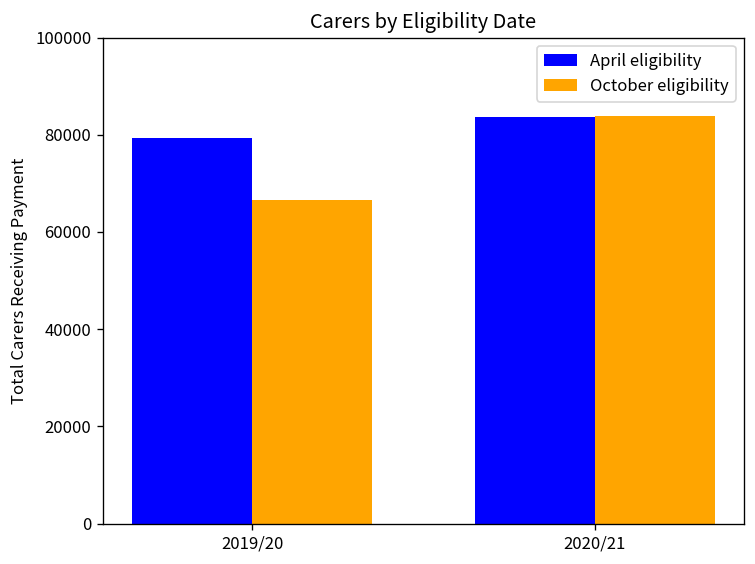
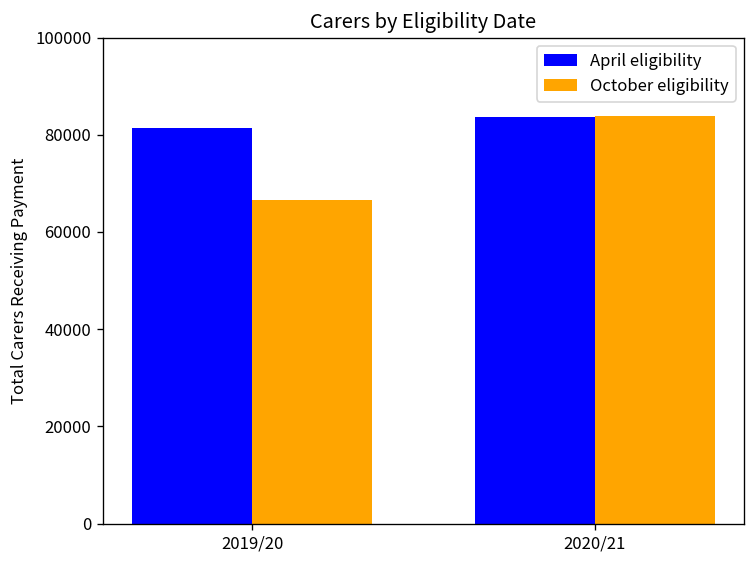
April eligibility, 2019/20: 79000 -> 81000
